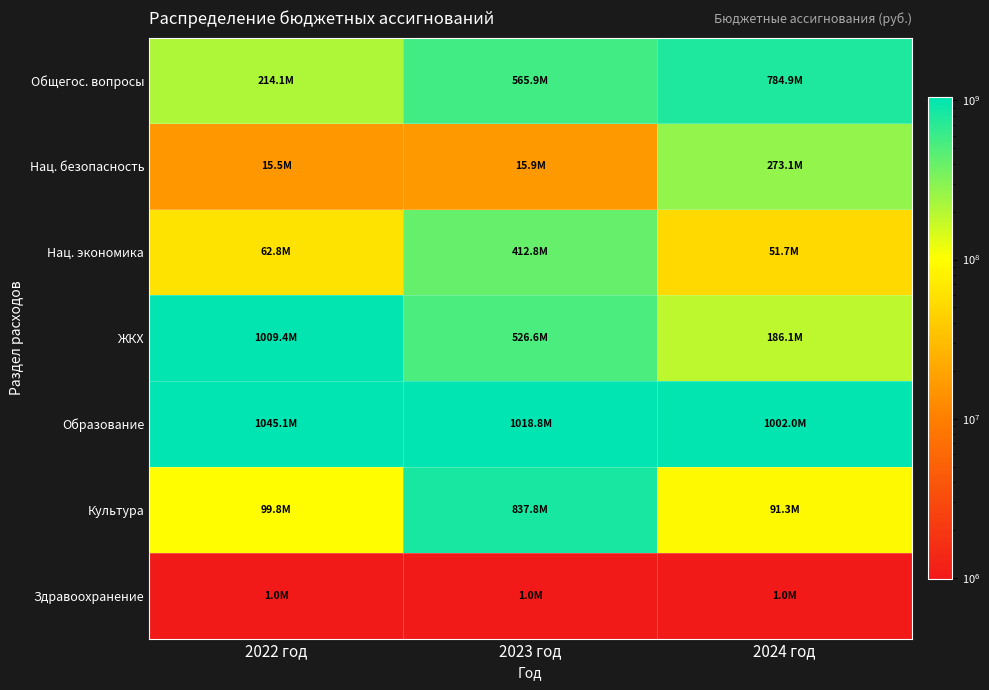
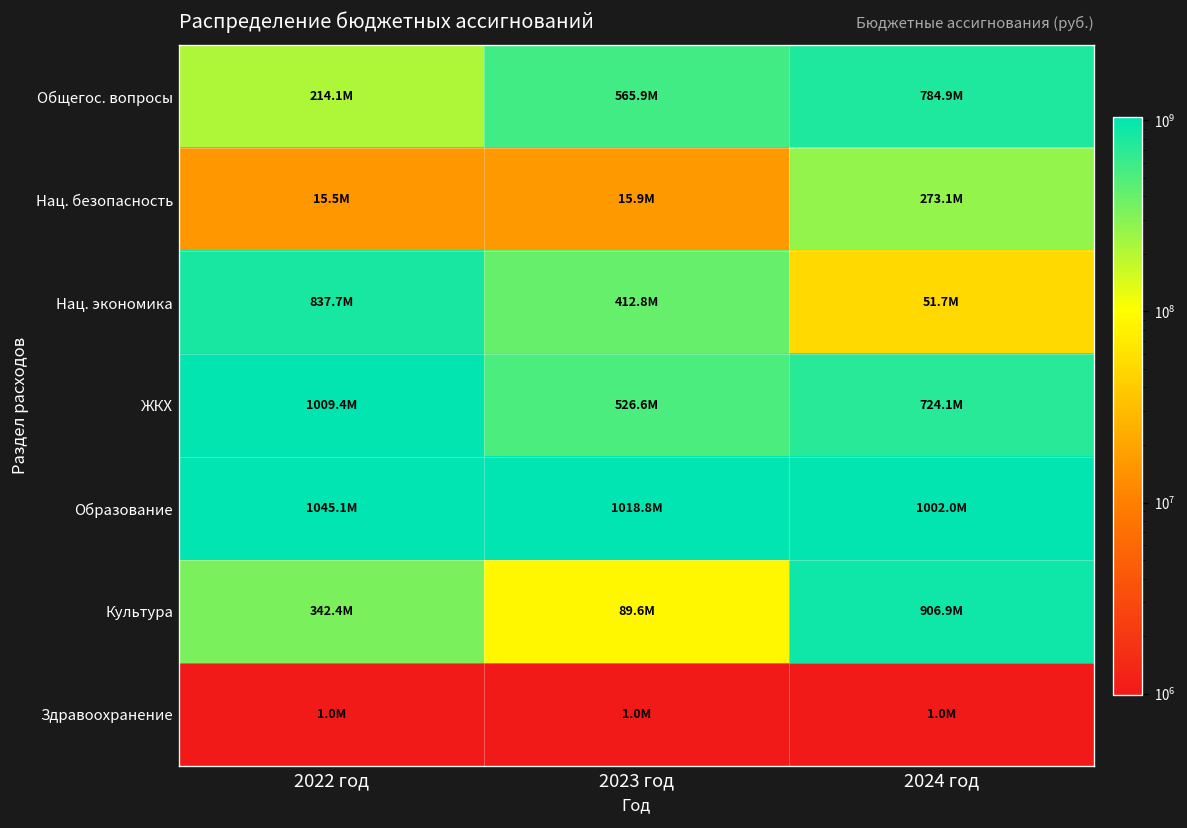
Нац. экономика, 2022 год: 62.8M -> 837.7M
ЖКХ, 2024 год: 186.1M -> 724.1M
Культура, 2022 год: 99.8M -> 342.4M
Культура, 2023 год: 837.8M -> 89.6M
Культура, 2024 год: 91.3M -> 906.9M
